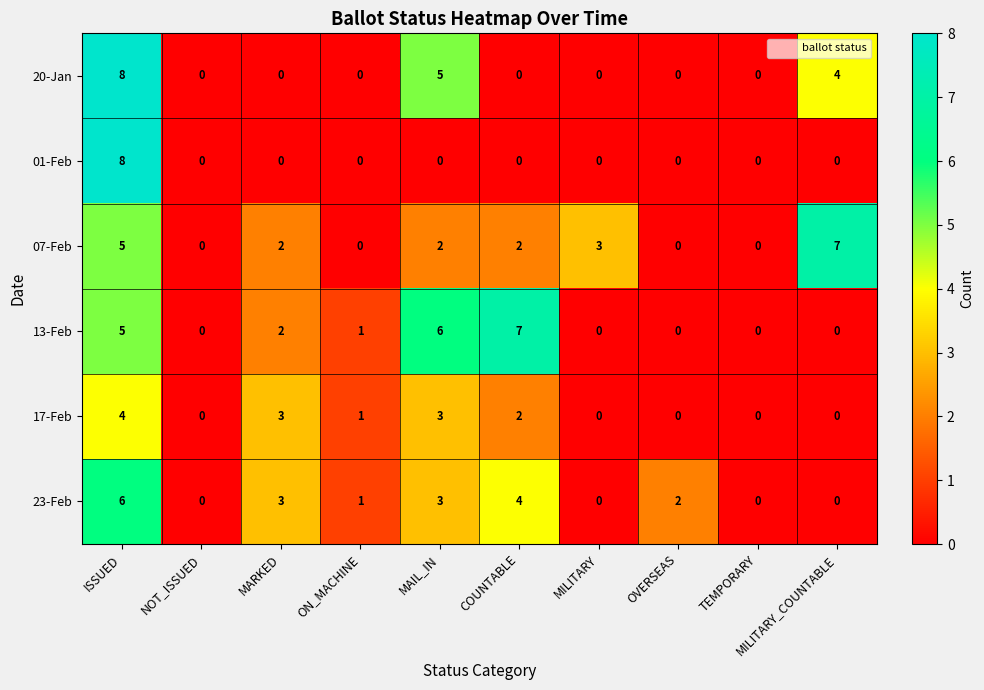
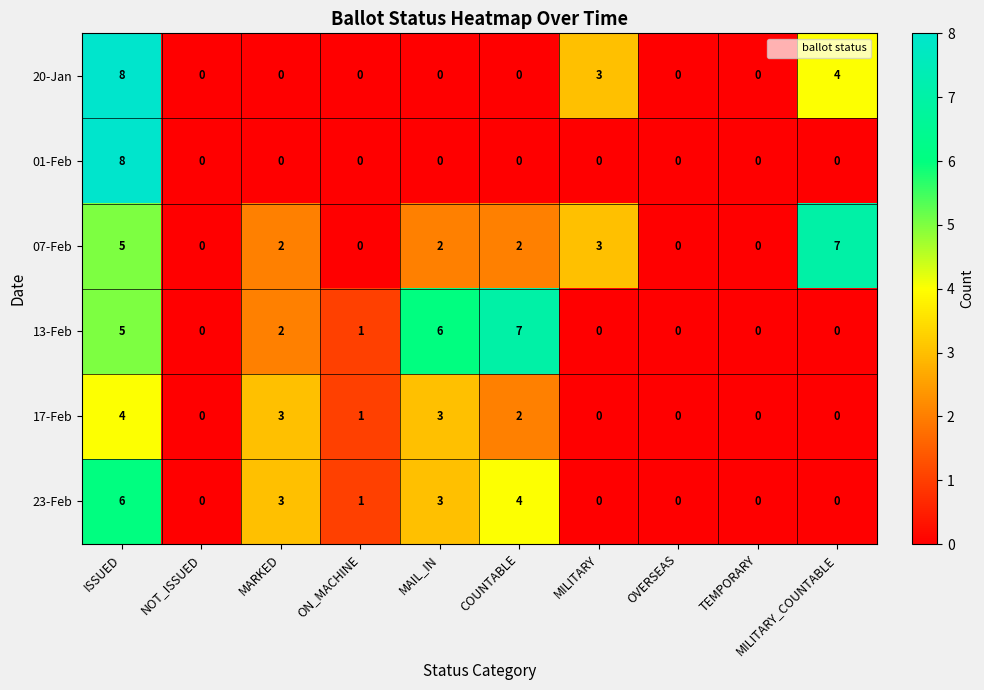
20-Jan, MAIL_IN: 5 -> 0
20-Jan, MILITARY: 0 -> 3
23-Feb, OVERSEAS: 2 -> 0
